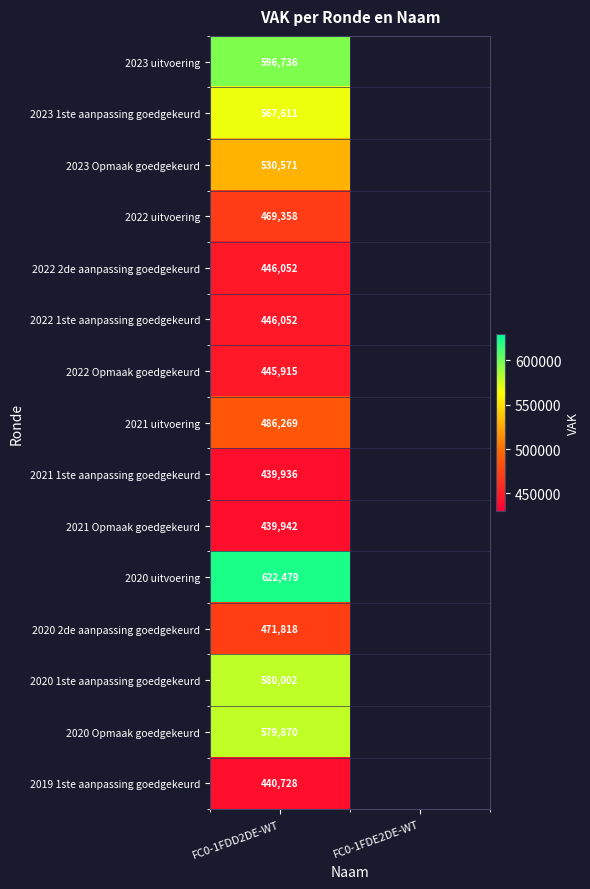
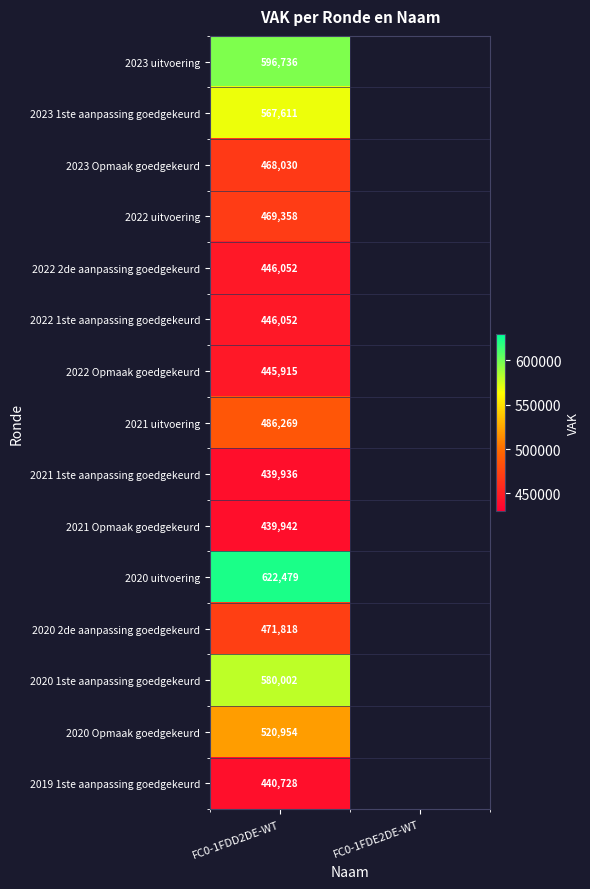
2023 Opmaak goedgekeurd, FC0-1FDD2DE-WT: 530,571 -> 468,030
2020 Opmaak goedgekeurd, FC0-1FDD2DE-WT: 579,870 -> 520,954
